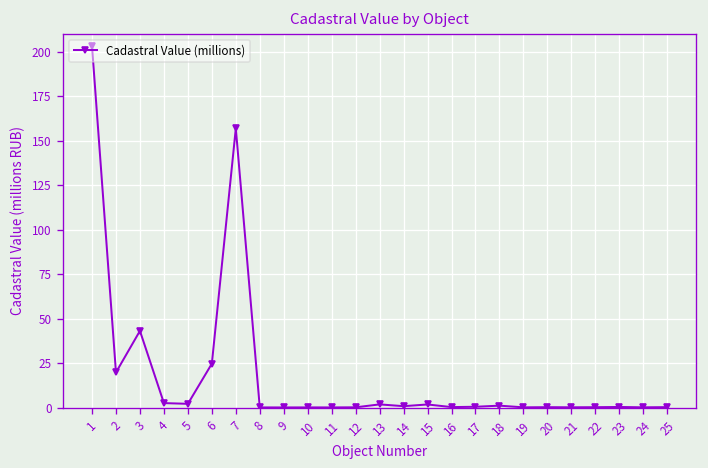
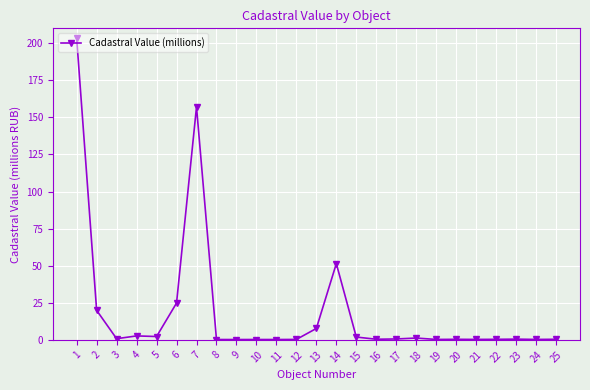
3: 43 -> 1
13: 2 -> 8
14: 1 -> 51
